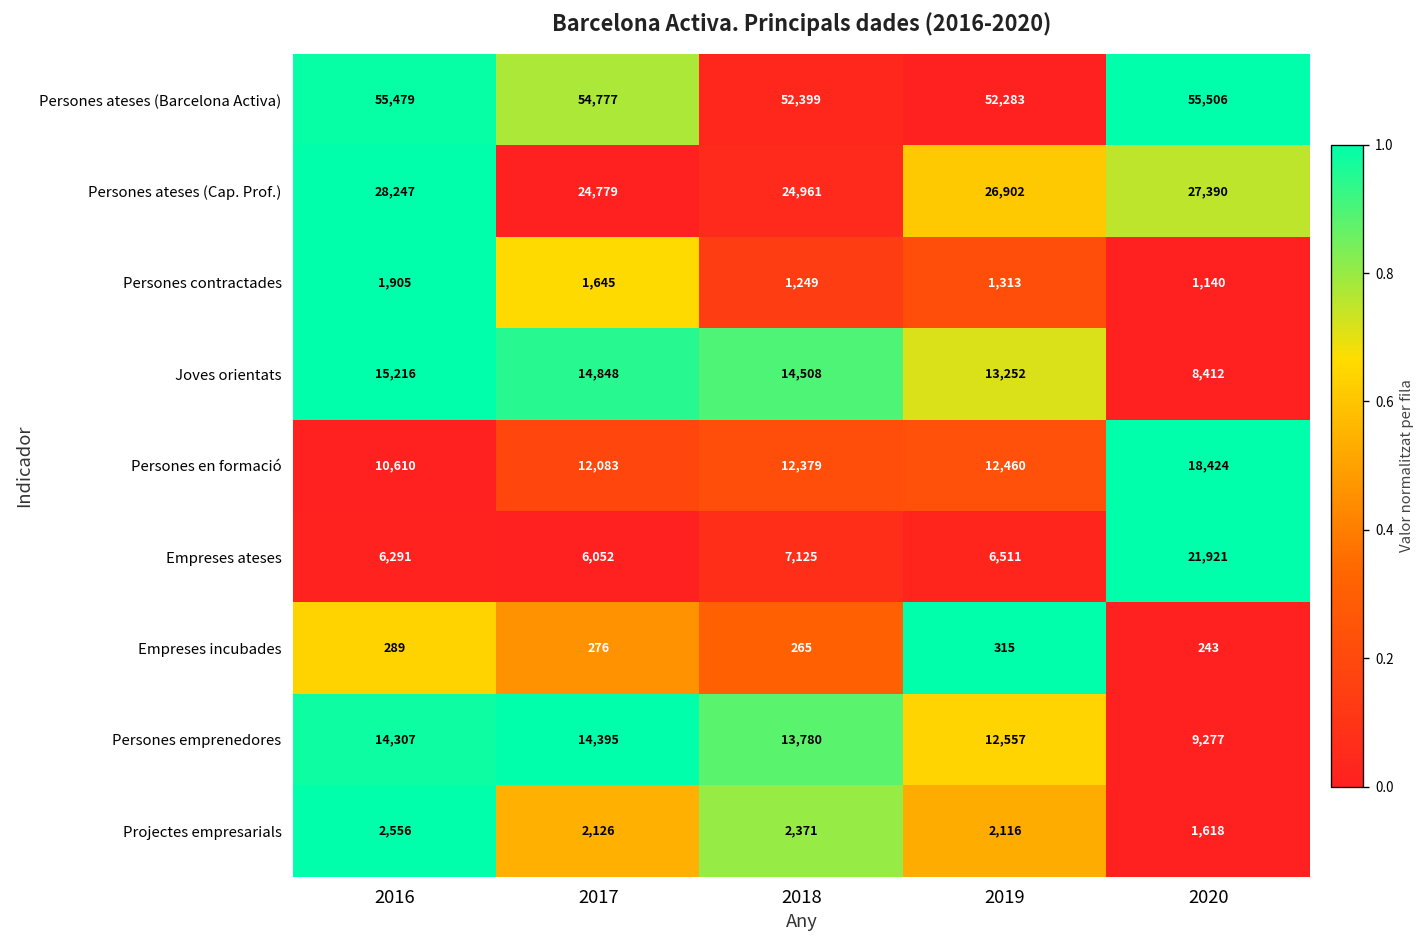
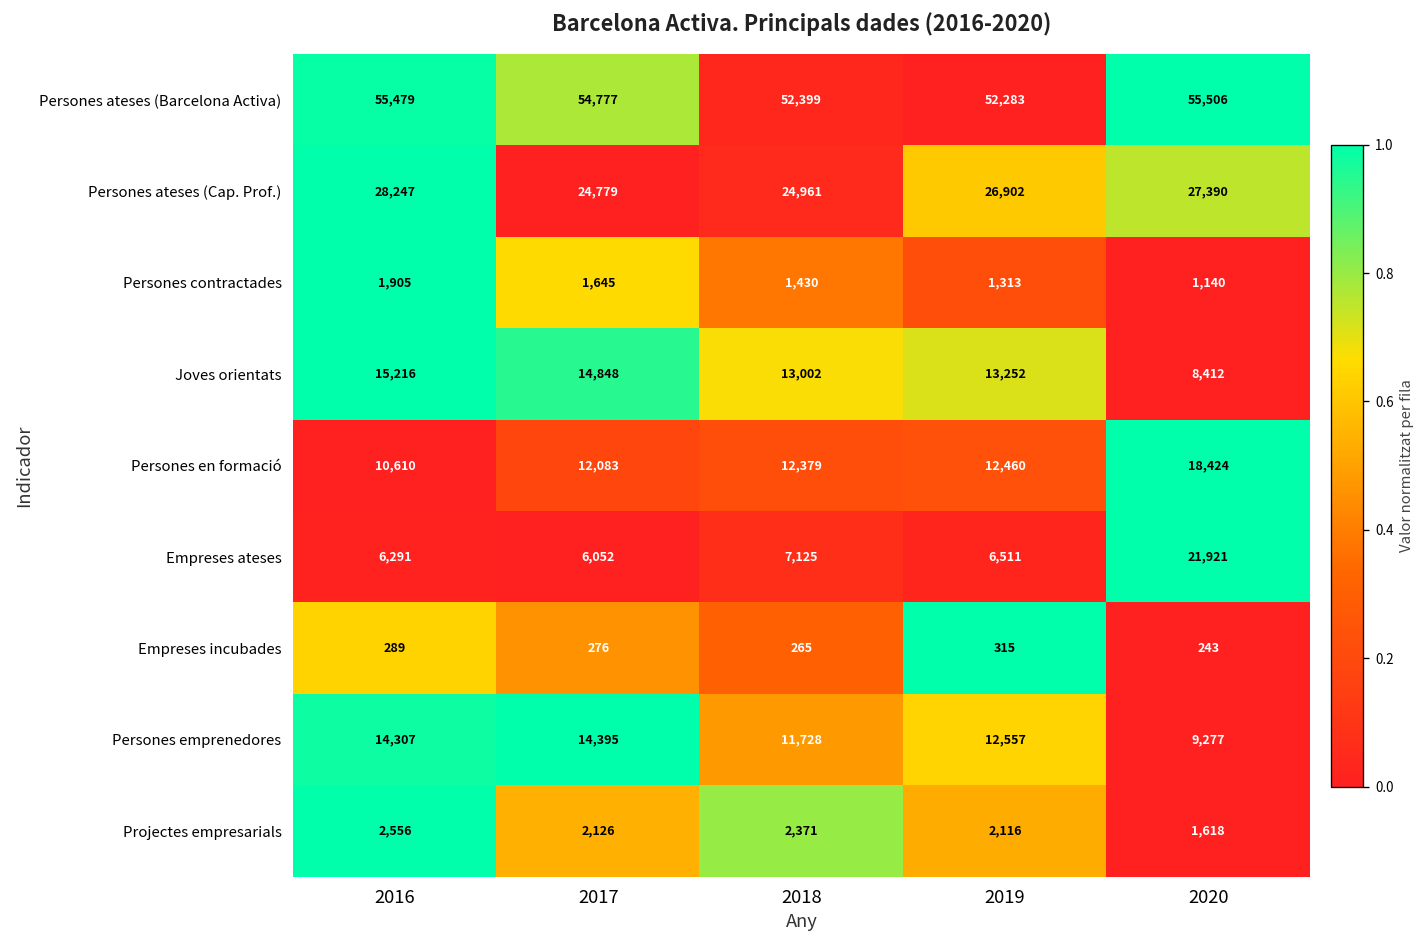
Persones contractades, 2018: 1,249 -> 1,430
Joves orientats, 2018: 14,508 -> 13,002
Persones emprenedores, 2018: 13,780 -> 11,728
